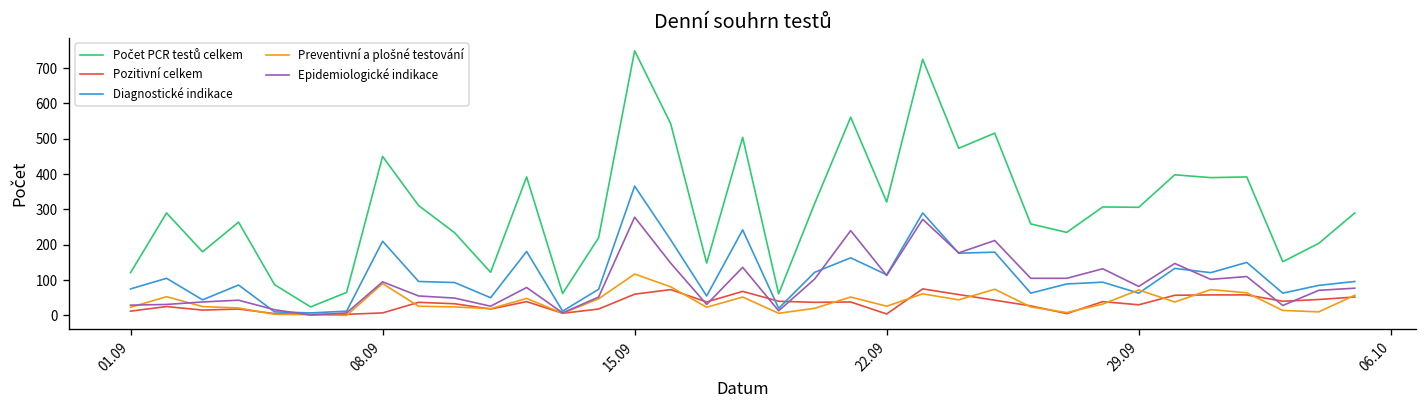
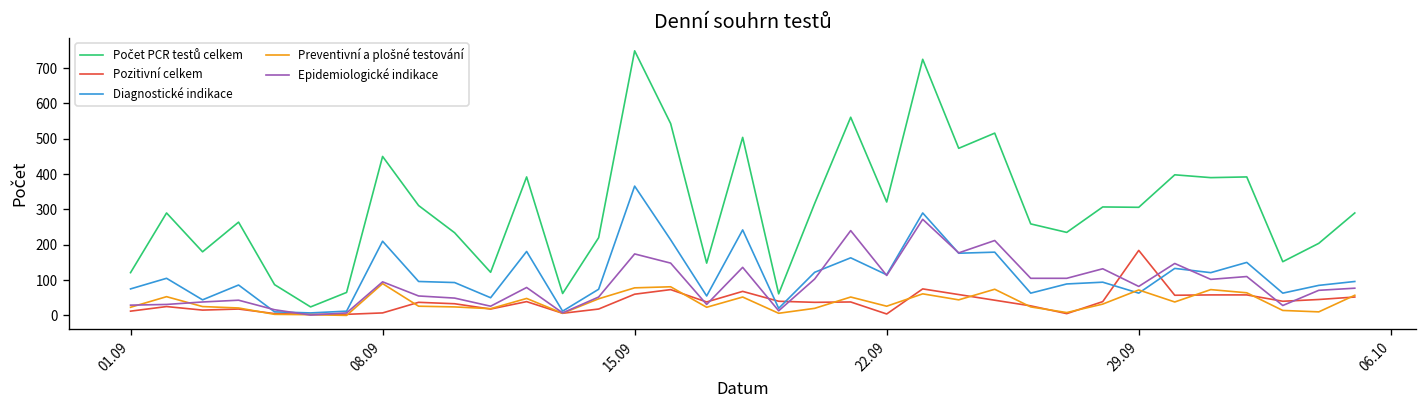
Preventivní a plošné testování, 15.09: 120 -> 80
Epidemiologické indikace, 15.09: 280 -> 170
Pozitivní celkem, 29.09: 30 -> 180
